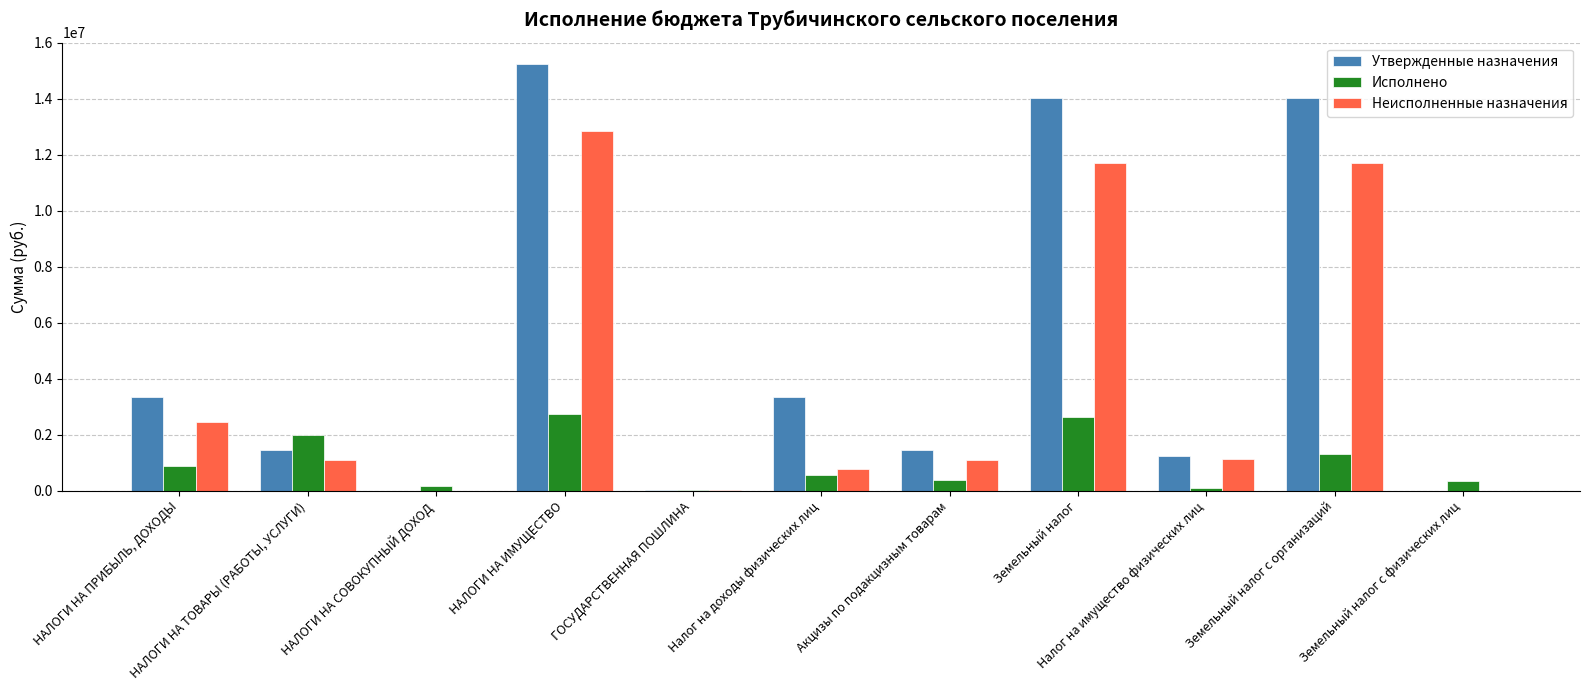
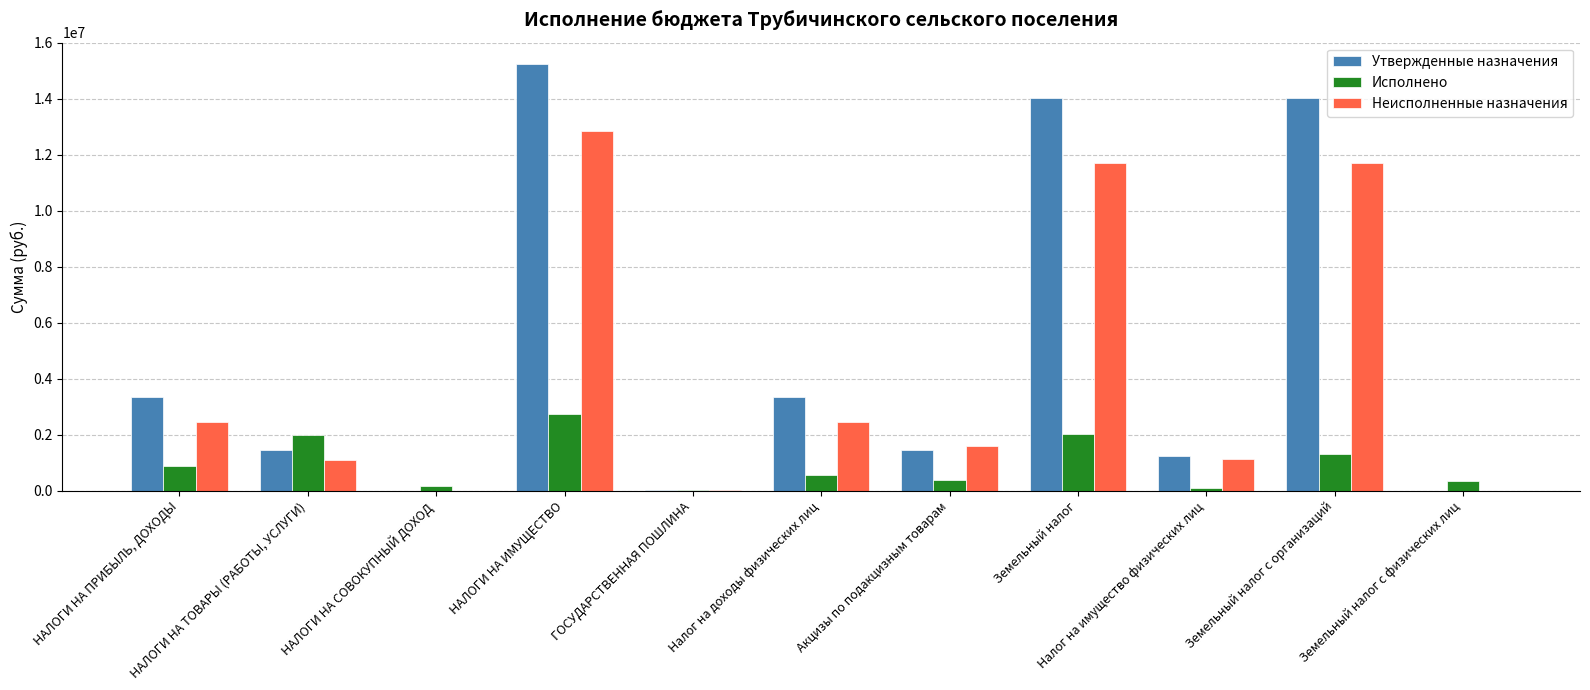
Неисполненные назначения, Налог на доходы физических лиц: 800000 -> 2500000
Неисполненные назначения, Акцизы по подакцизным товарам: 1100000 -> 1600000
Исполнено, Земельный налог: 2600000 -> 2000000
